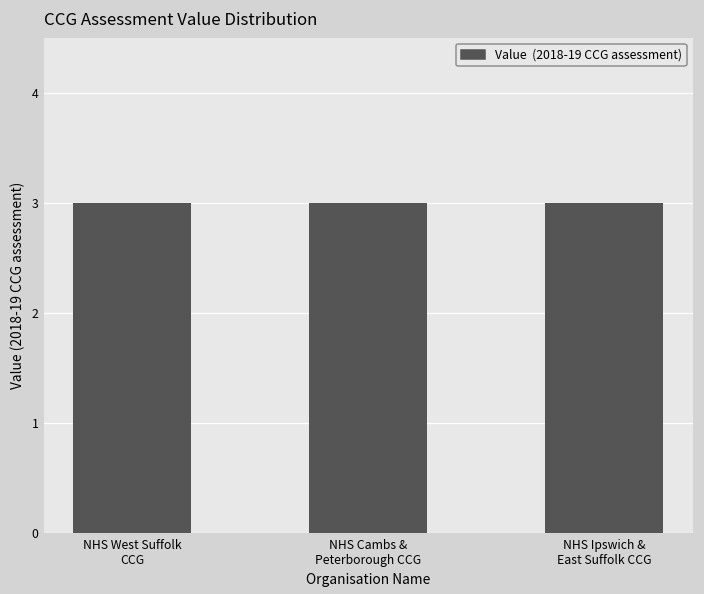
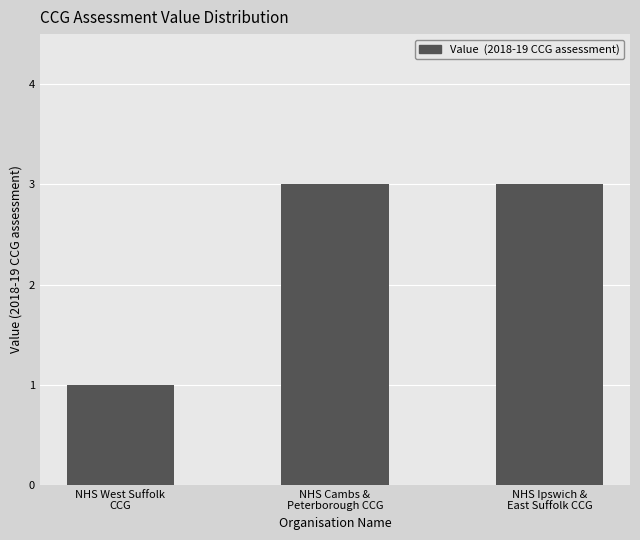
NHS West Suffolk CCG: 3 -> 1
